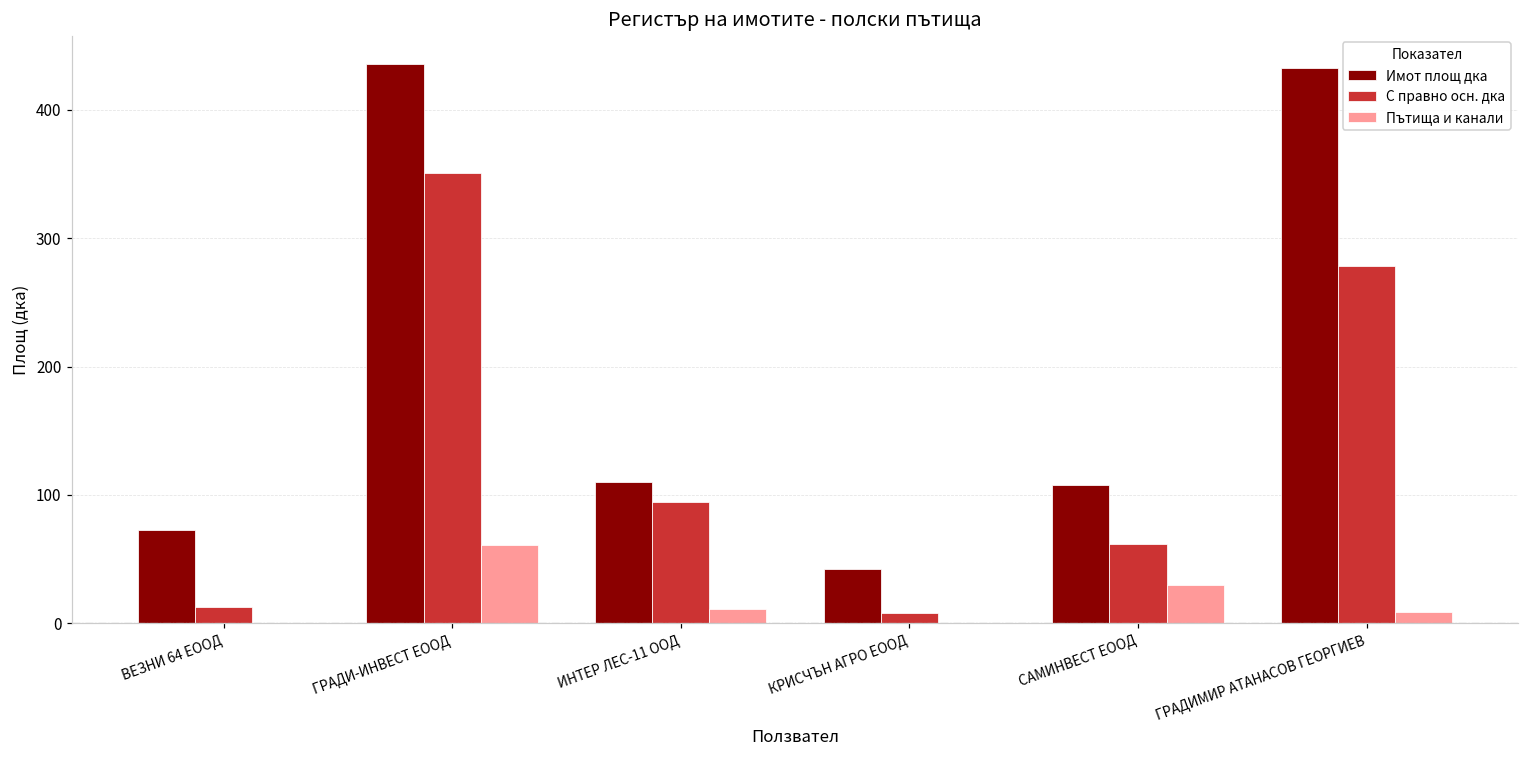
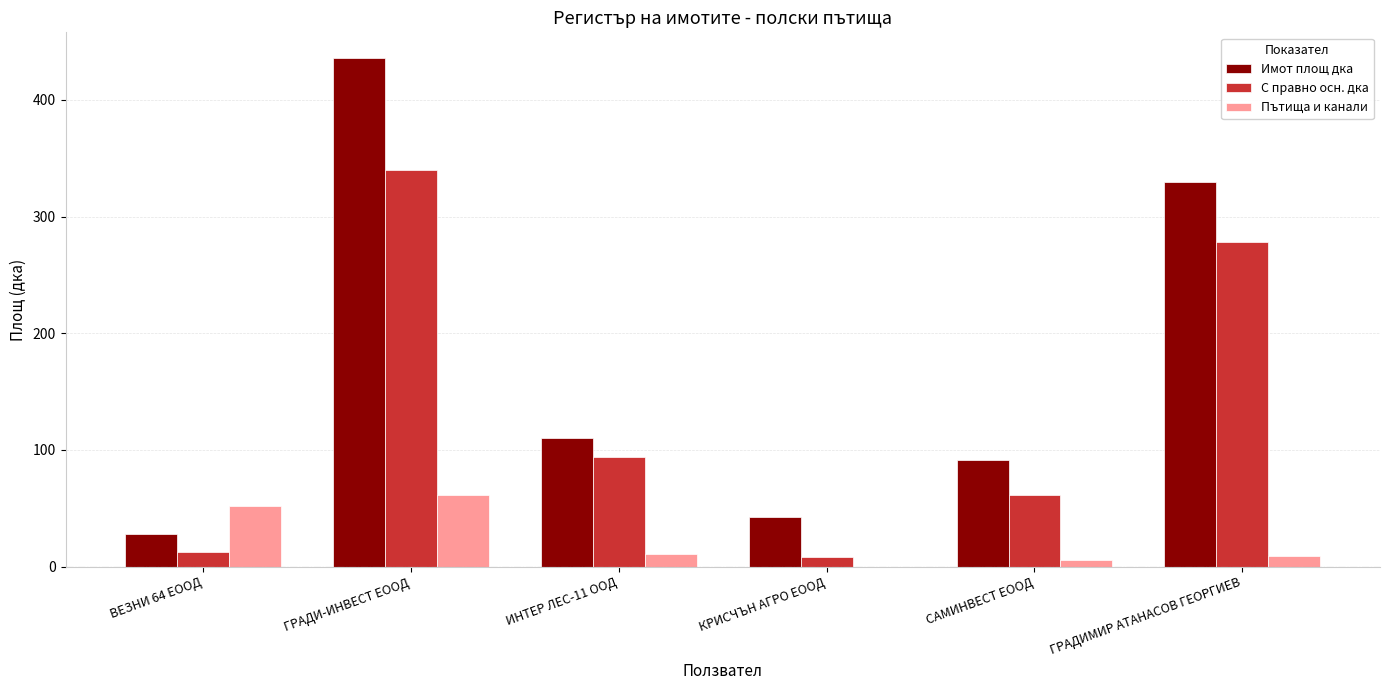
Имот площ дка, ВЕЗНИ 64 ЕООД: 72 -> 28
Пътища и канали, ВЕЗНИ 64 ЕООД: 0 -> 52
С правно осн. дка, ГРАДИ-ИНВЕСТ ЕООД: 351 -> 340
Имот площ дка, САМИНВЕСТ ЕООД: 108 -> 91
Пътища и канали, САМИНВЕСТ ЕООД: 30 -> 5
Имот площ дка, ГРАДИМИР АТАНАСОВ ГЕОРГИЕВ: 432 -> 330
